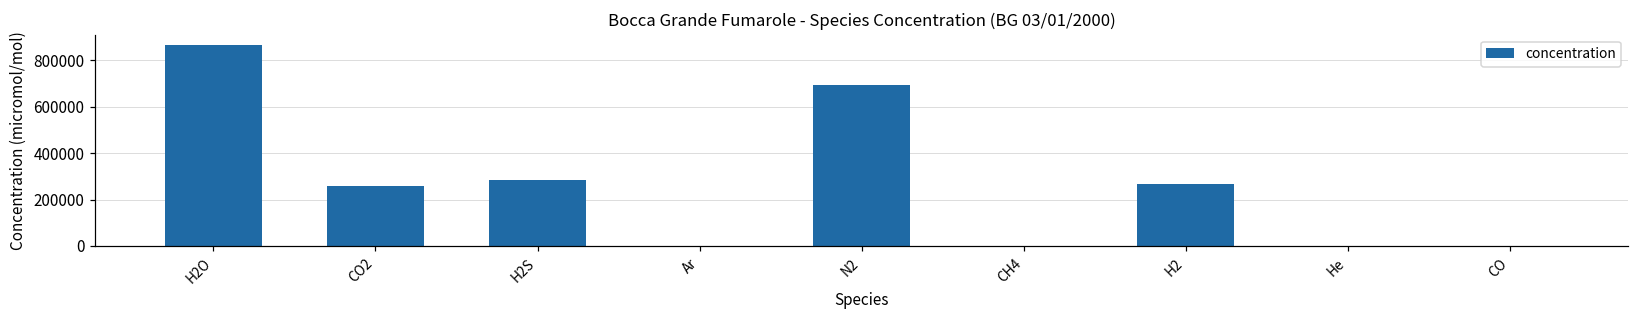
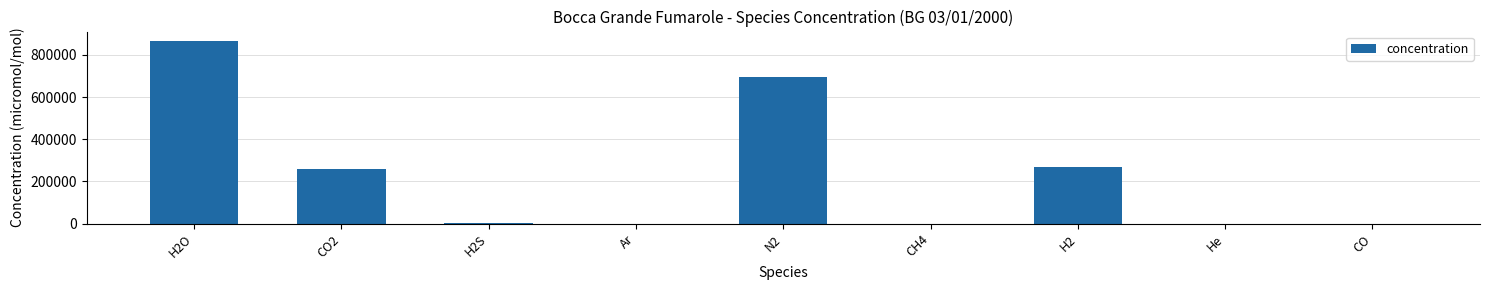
H2S: 290000 -> 0
